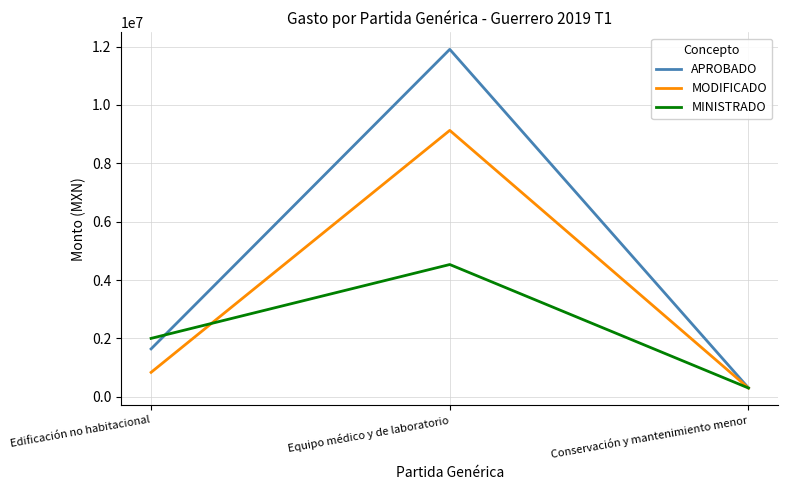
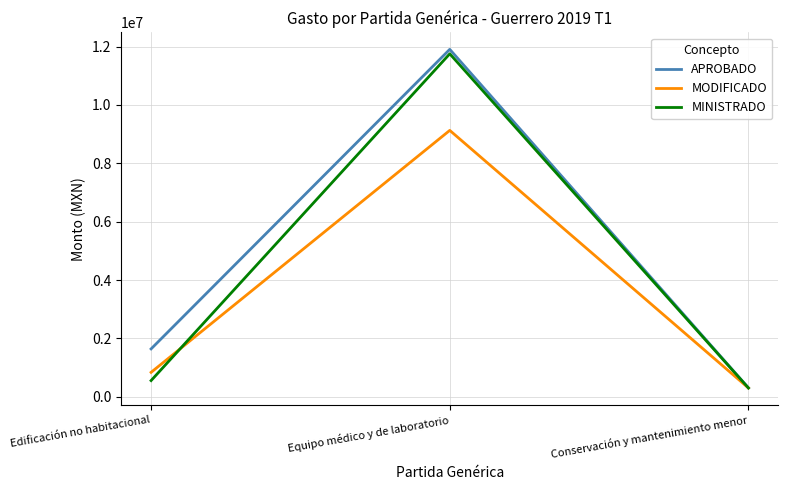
MINISTRADO, Edificación no habitacional: 2000000 -> 600000
MINISTRADO, Equipo médico y de laboratorio: 4500000 -> 11700000
